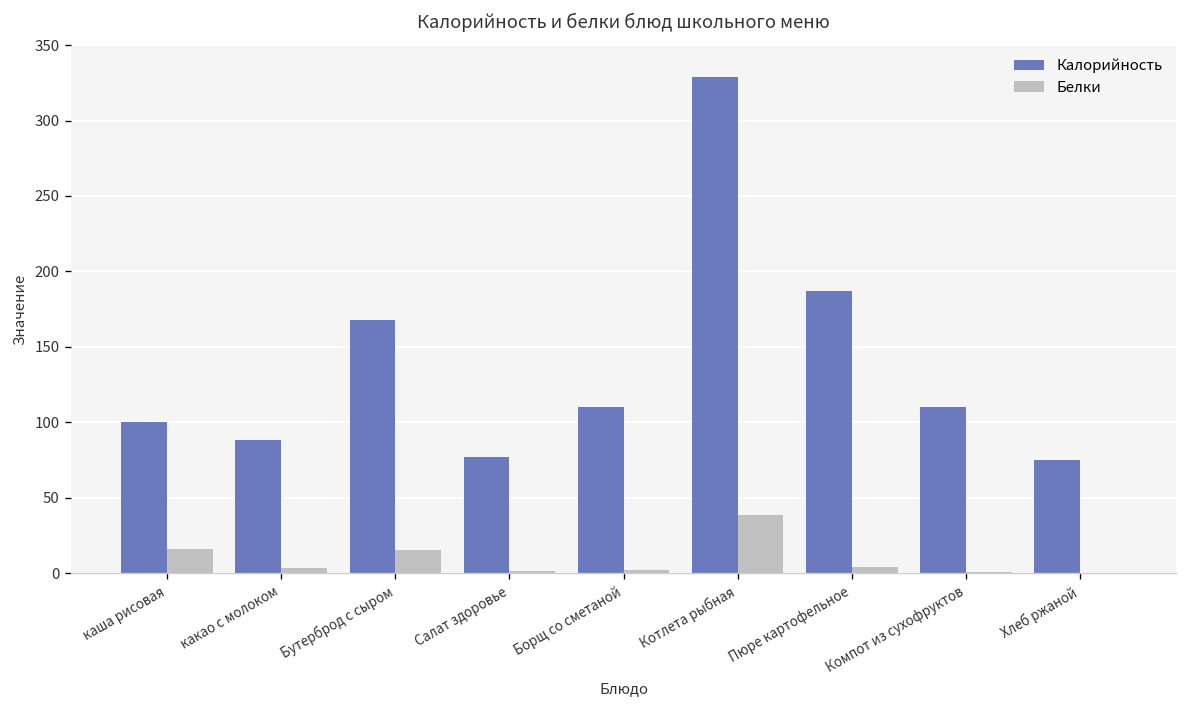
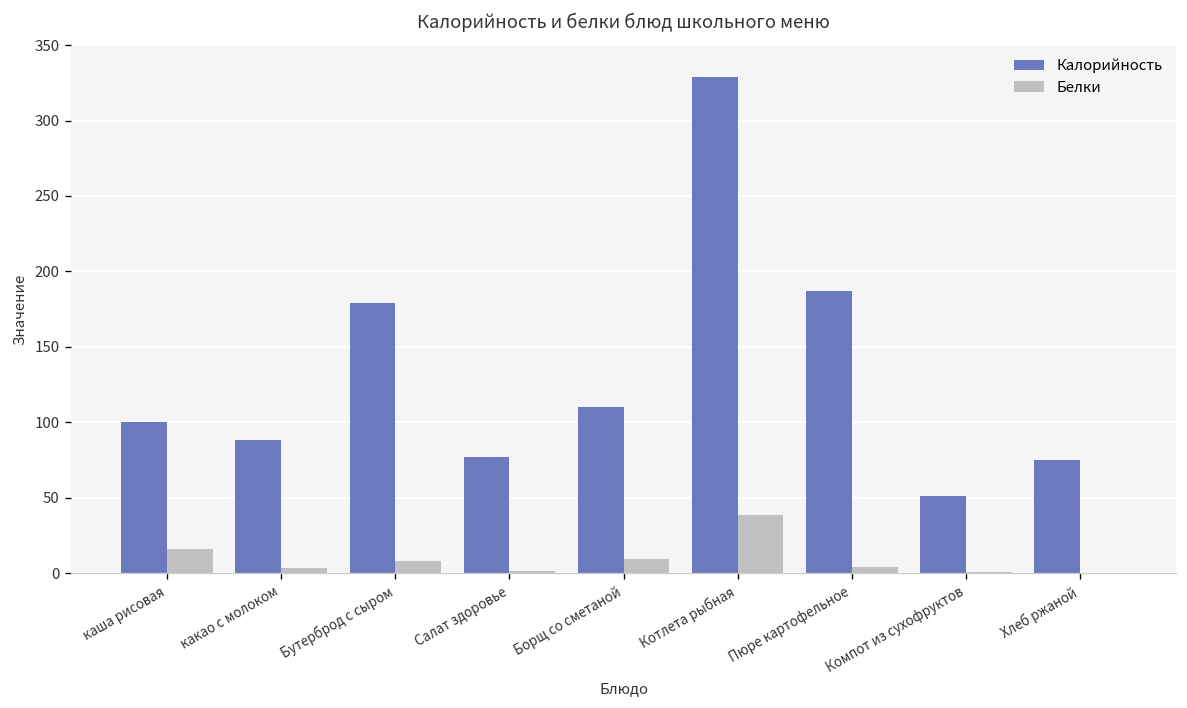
Калорийность, Бутерброд с сыром: 168 -> 179
Белки, Бутерброд с сыром: 15 -> 8
Белки, Борщ со сметаной: 2 -> 9
Калорийность, Компот из сухофруктов: 110 -> 51
